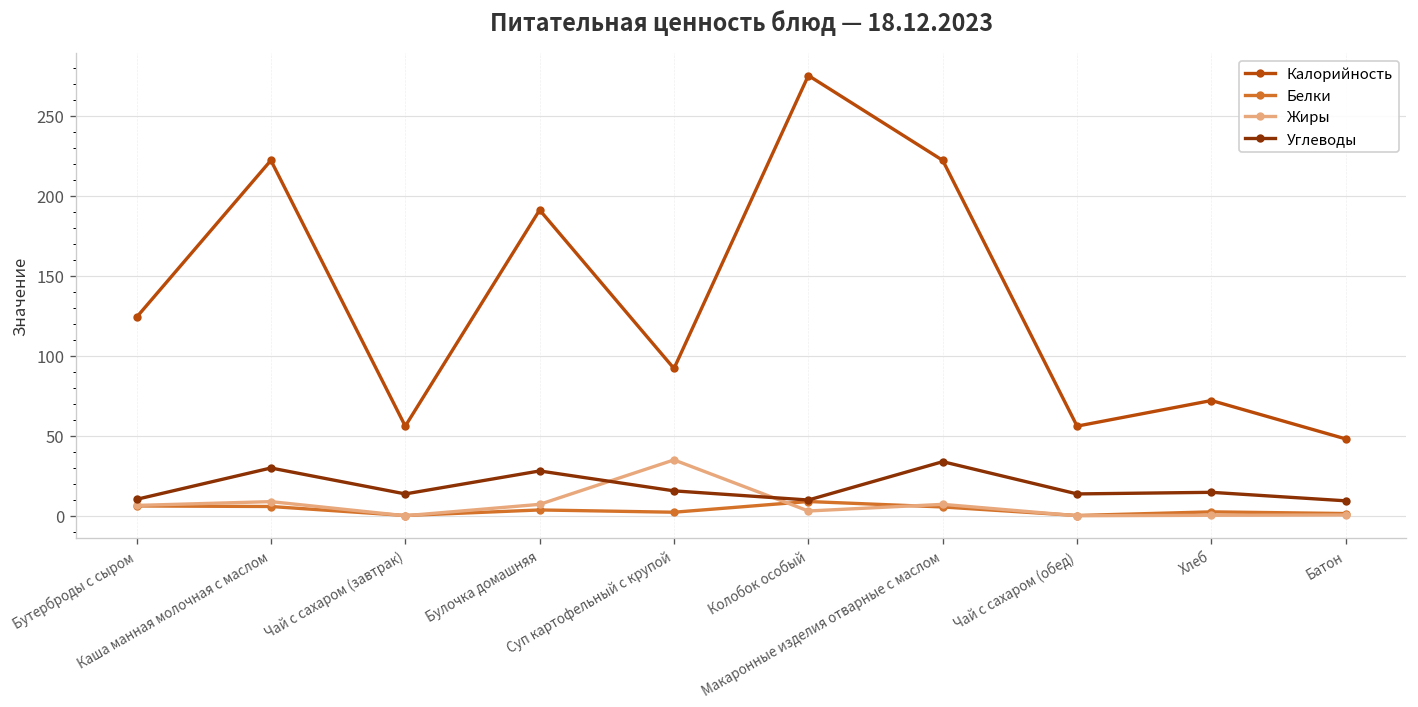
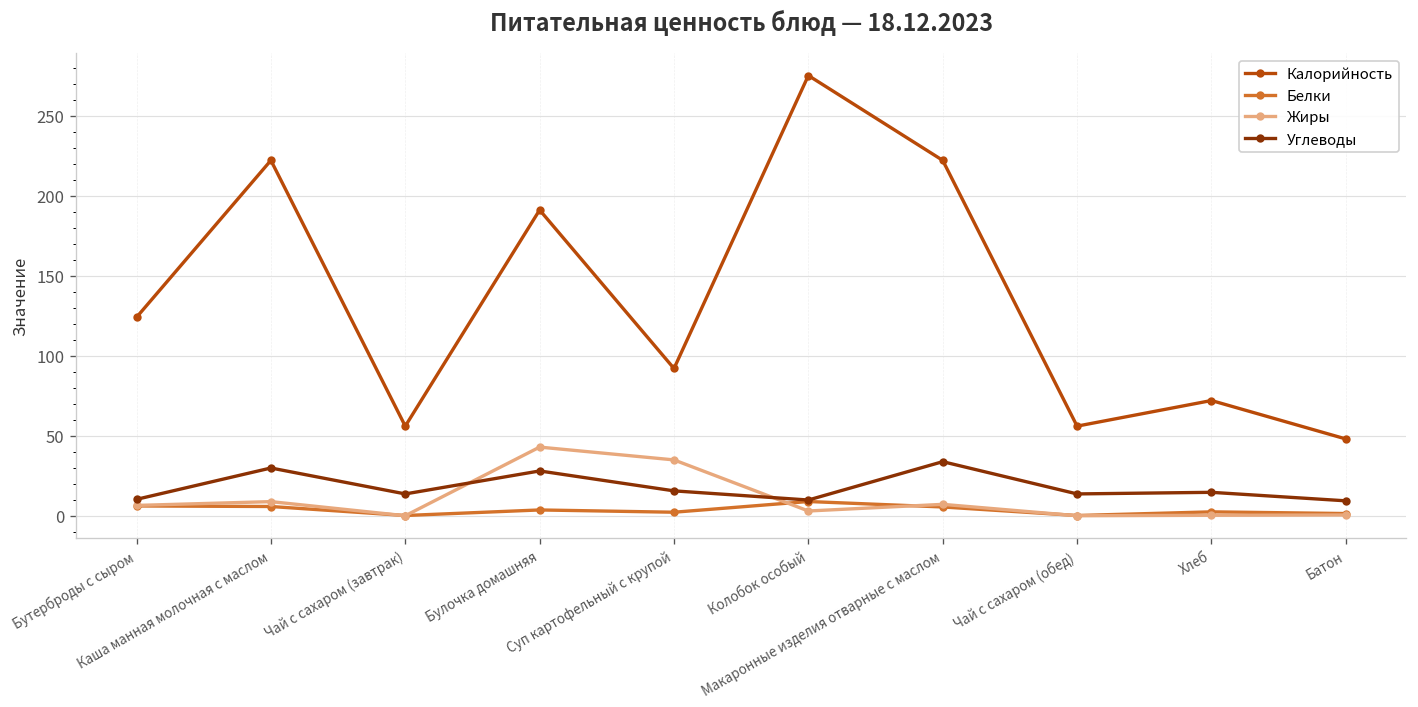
Жиры, Булочка домашняя: 7 -> 43
